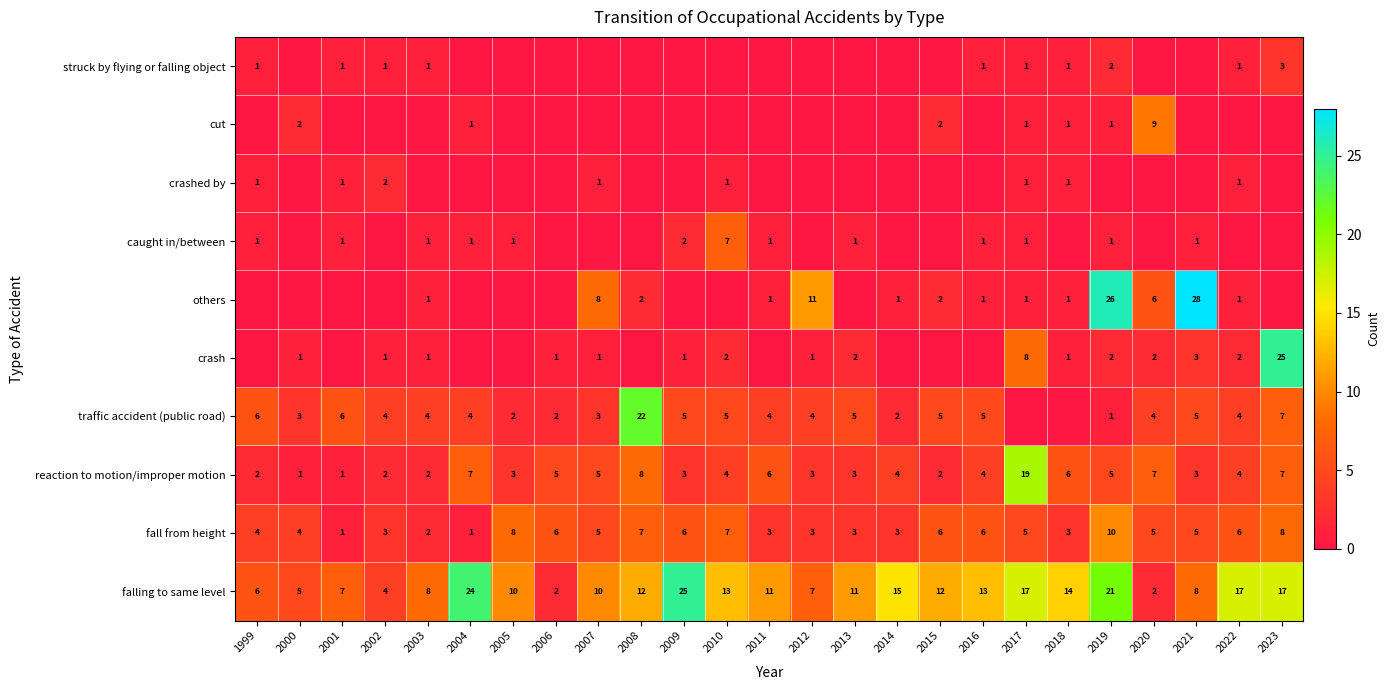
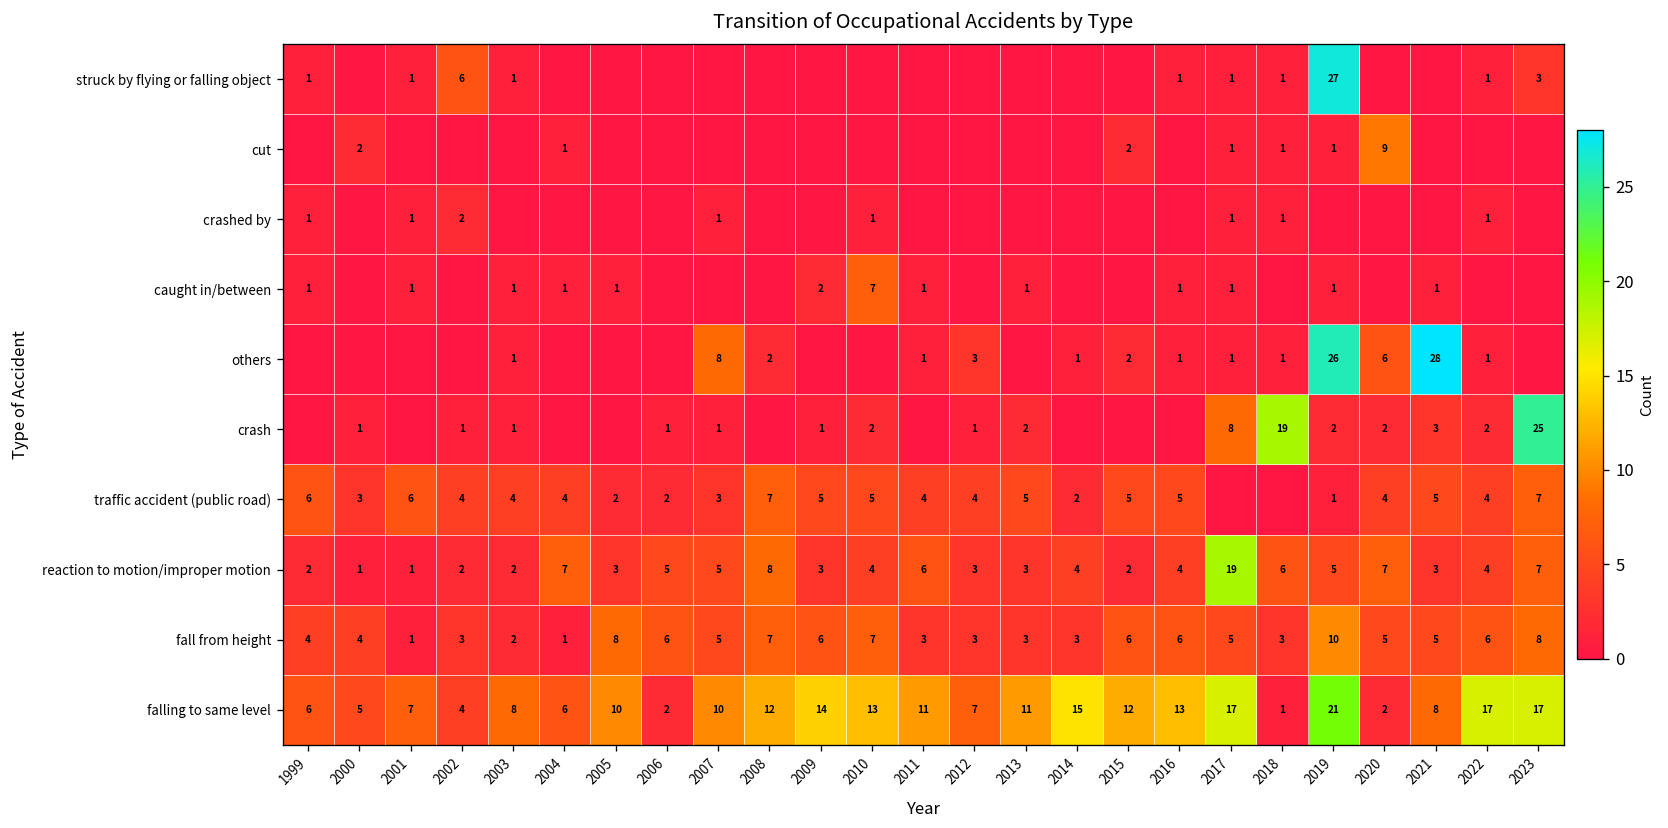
struck by flying or falling object, 2002: 1 -> 6
struck by flying or falling object, 2019: 2 -> 27
others, 2012: 11 -> 3
crash, 2018: 1 -> 19
traffic accident (public road), 2008: 22 -> 7
falling to same level, 2004: 24 -> 6
falling to same level, 2009: 25 -> 14
falling to same level, 2018: 14 -> 1
